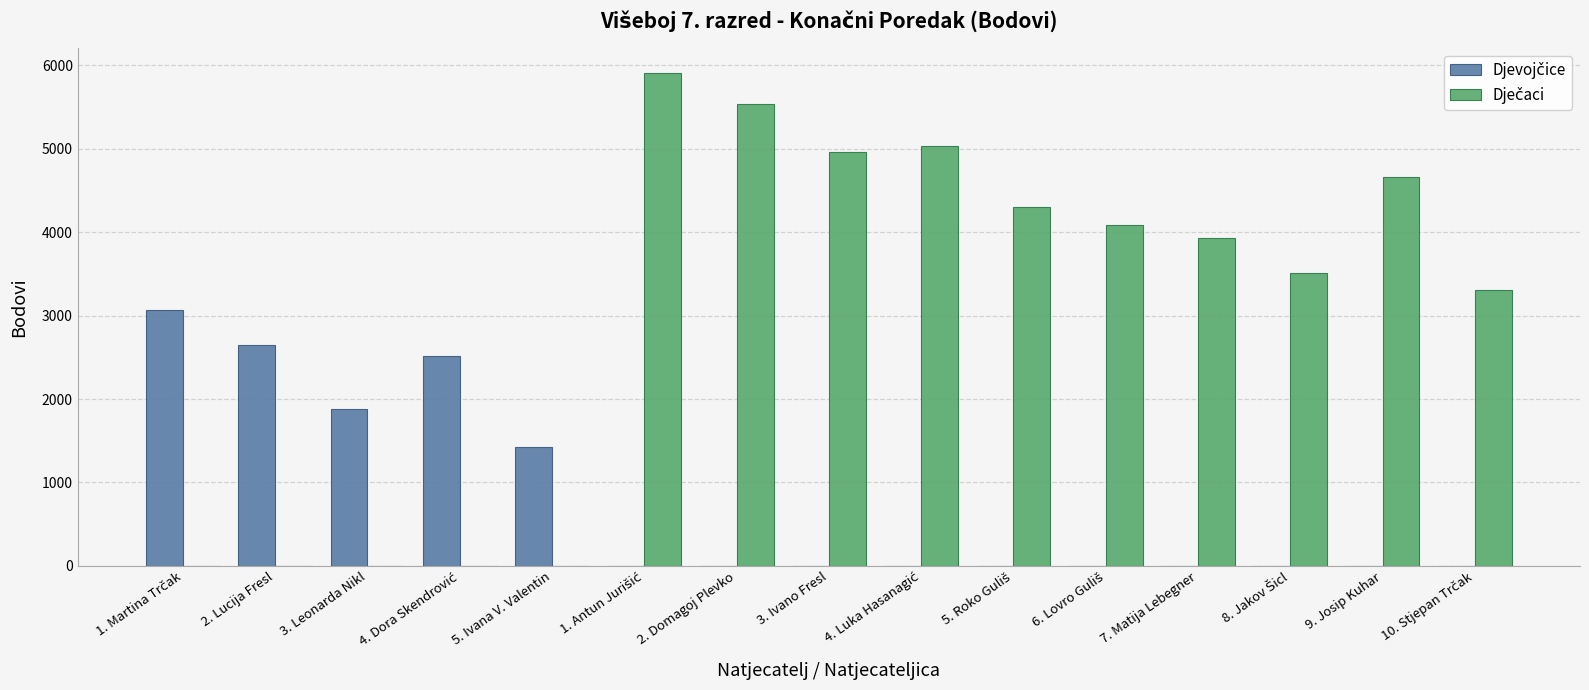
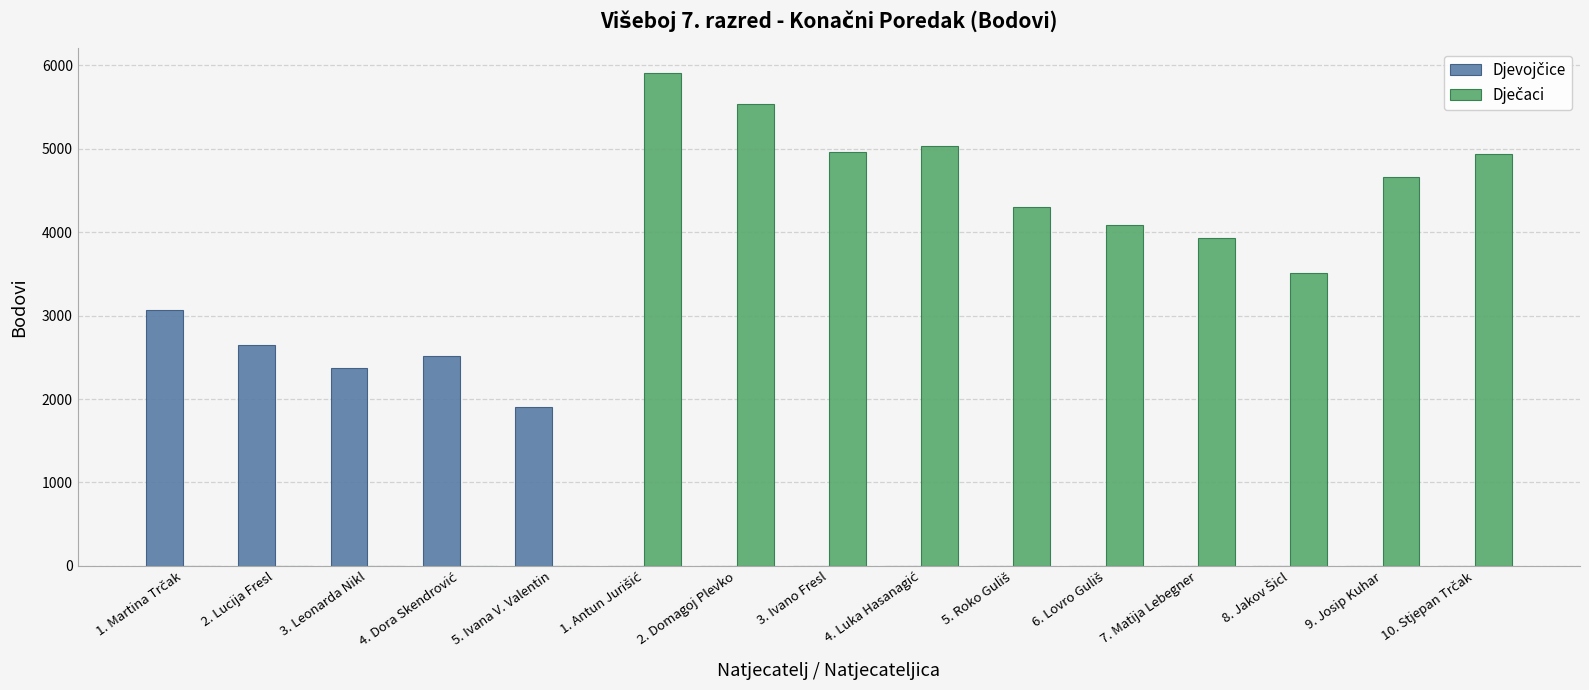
Djevojčice, 3. Leonarda Nikl: 1900 -> 2400
Djevojčice, 5. Ivana V. Valentin: 1400 -> 1900
Dječaci, 10. Stjepan Trčak: 3300 -> 4900
